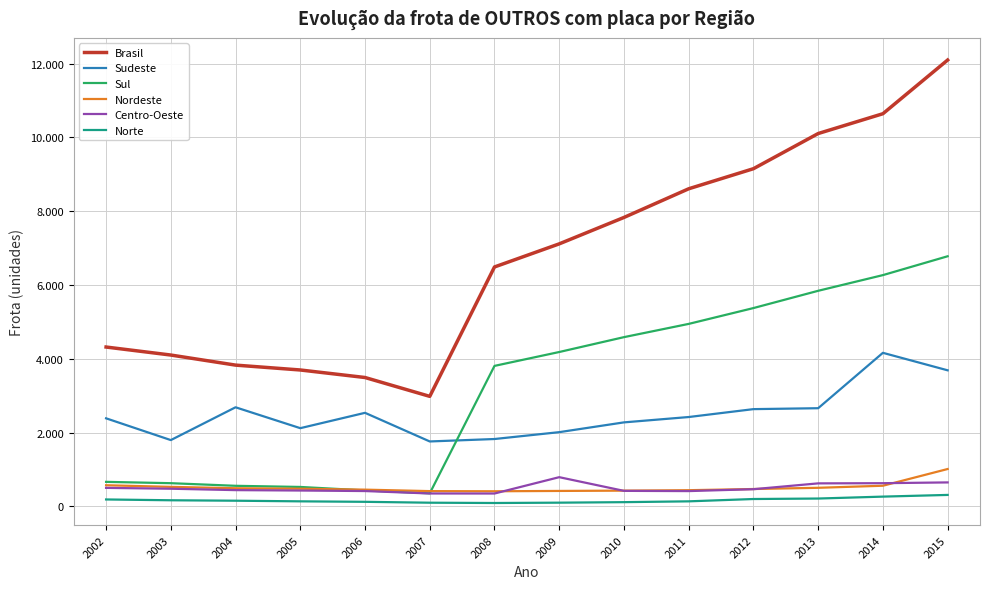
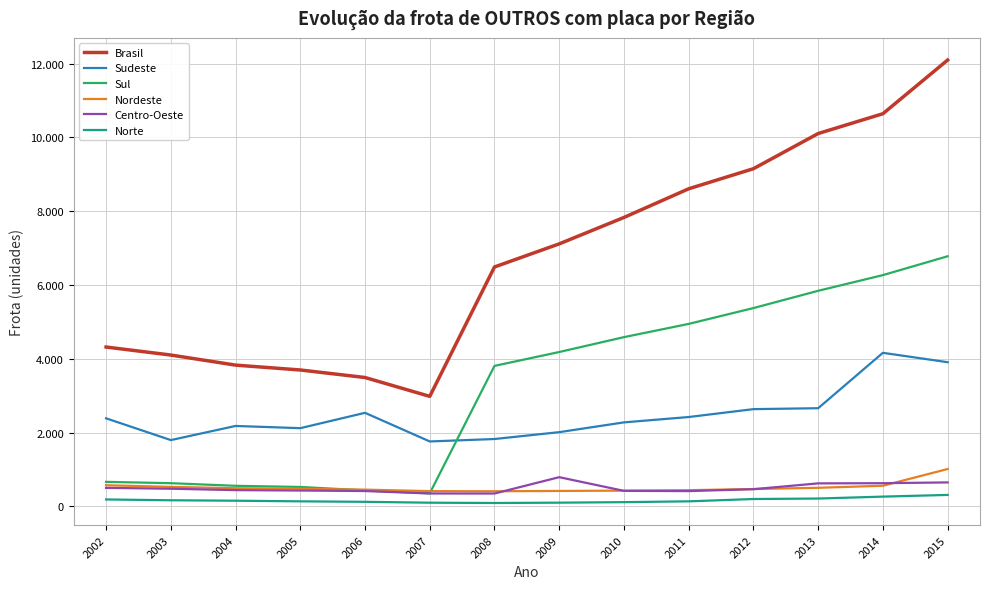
Sudeste, 2004: 2.7 -> 2.2
Sudeste, 2015: 3.7 -> 3.9
